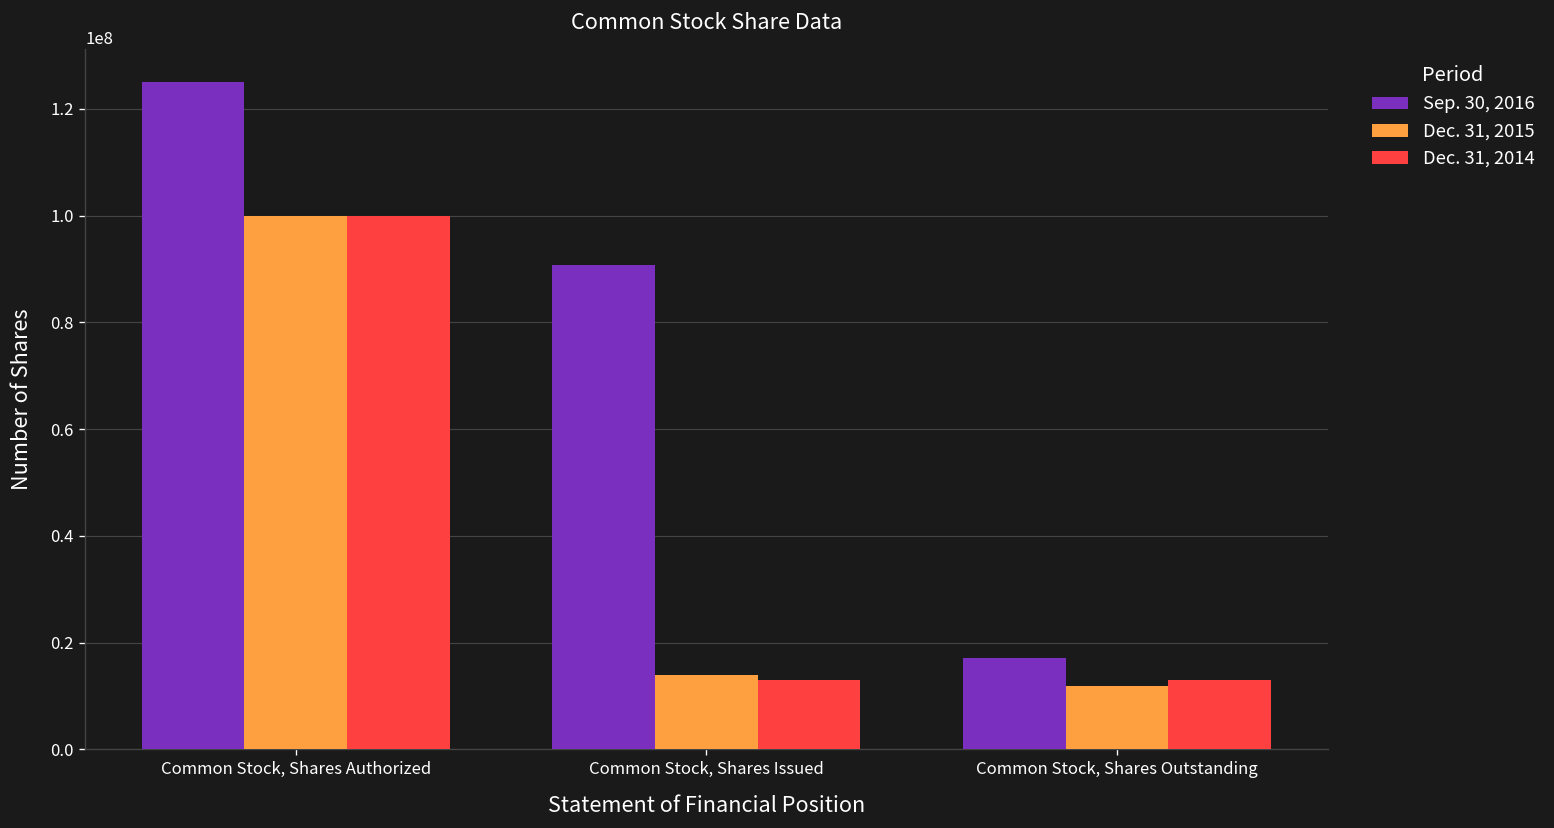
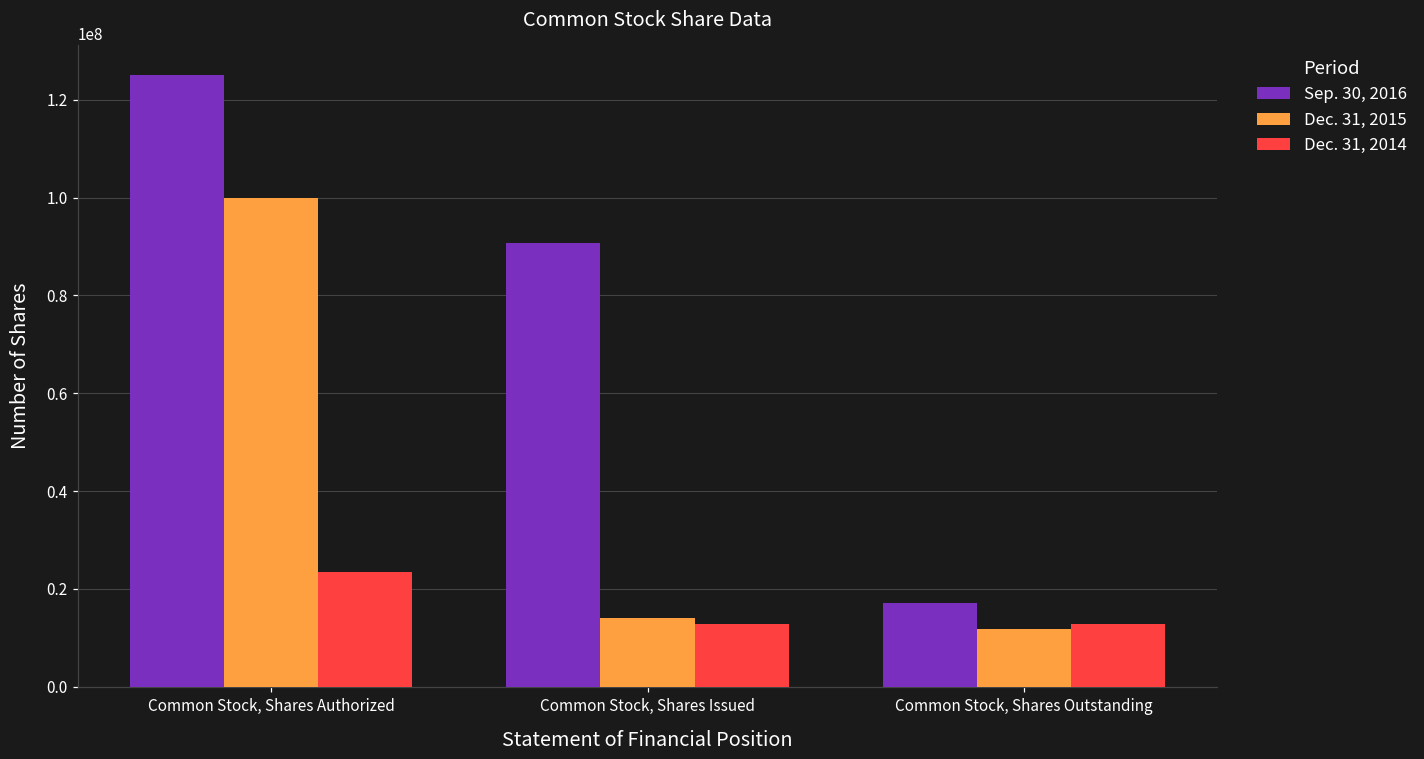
Dec. 31, 2014, Common Stock, Shares Authorized: 100000000 -> 24000000
